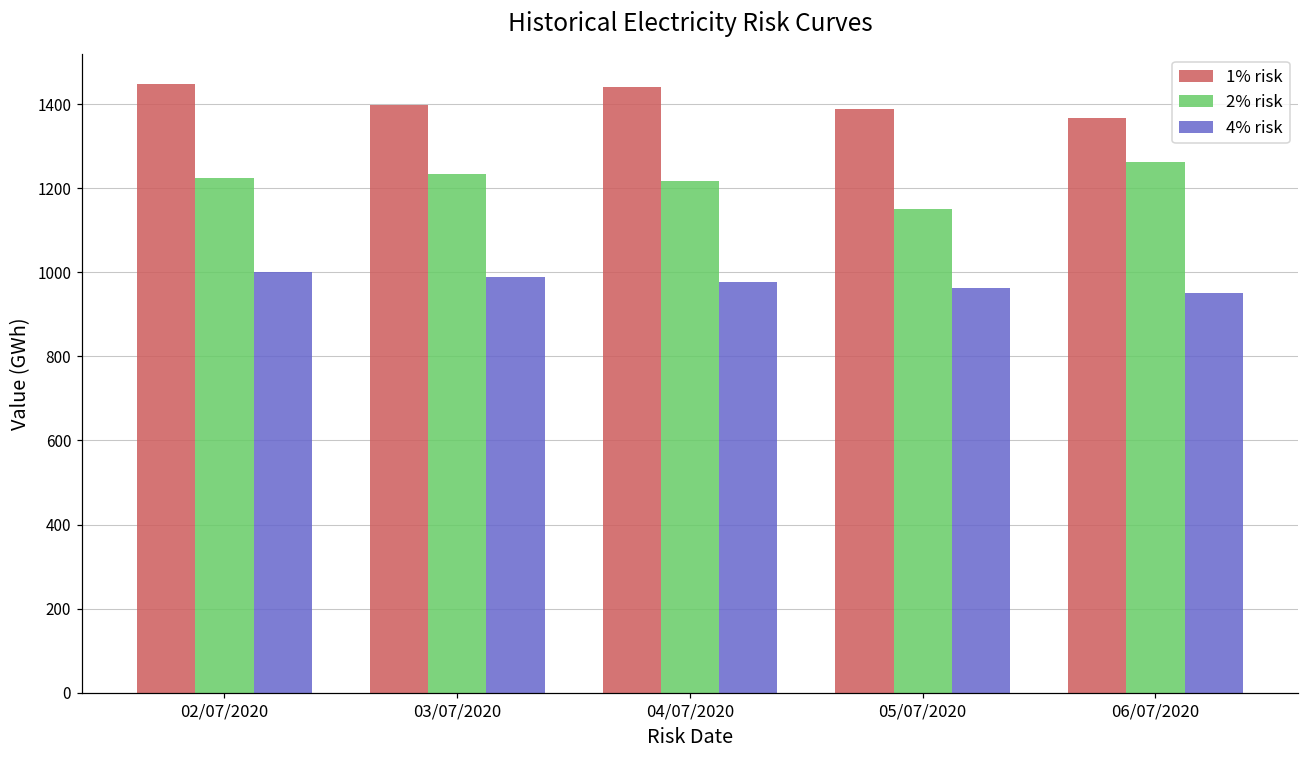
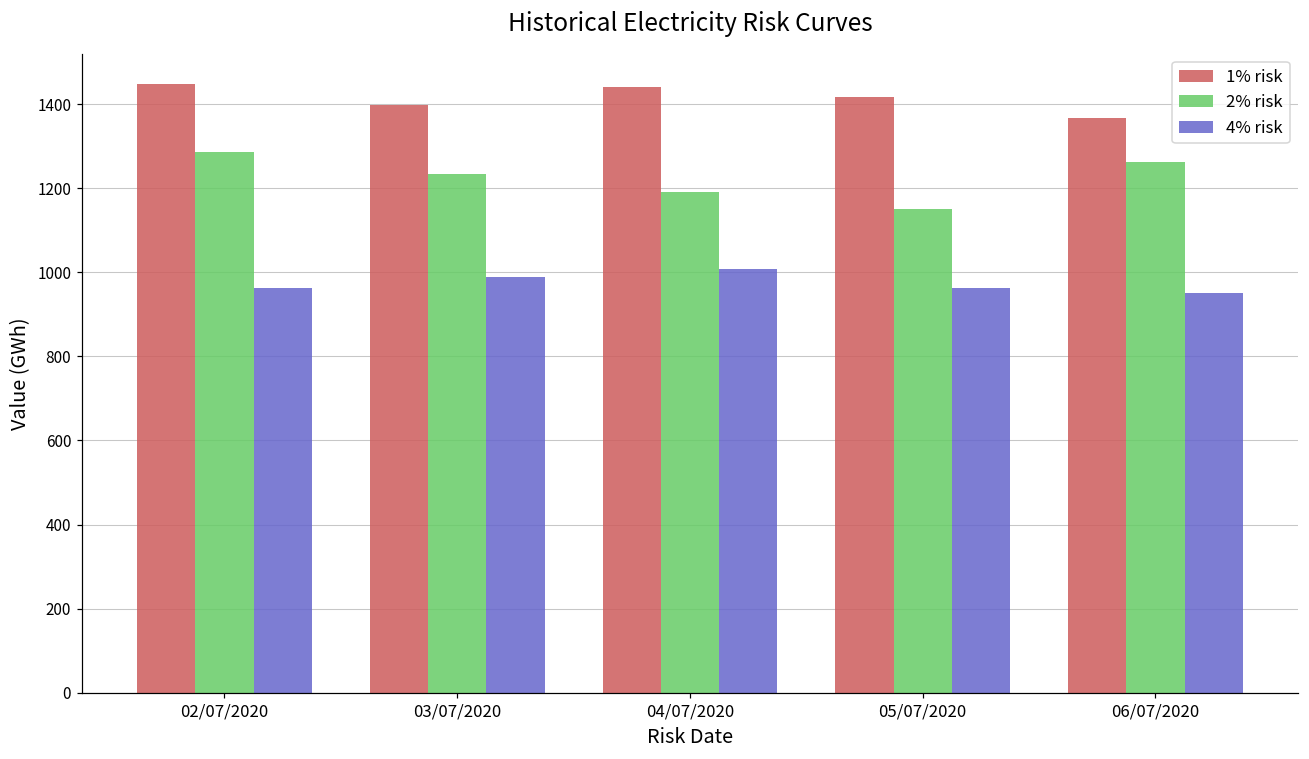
2% risk, 02/07/2020: 1220 -> 1290
4% risk, 02/07/2020: 1000 -> 960
2% risk, 04/07/2020: 1220 -> 1190
4% risk, 04/07/2020: 980 -> 1010
1% risk, 05/07/2020: 1390 -> 1420
